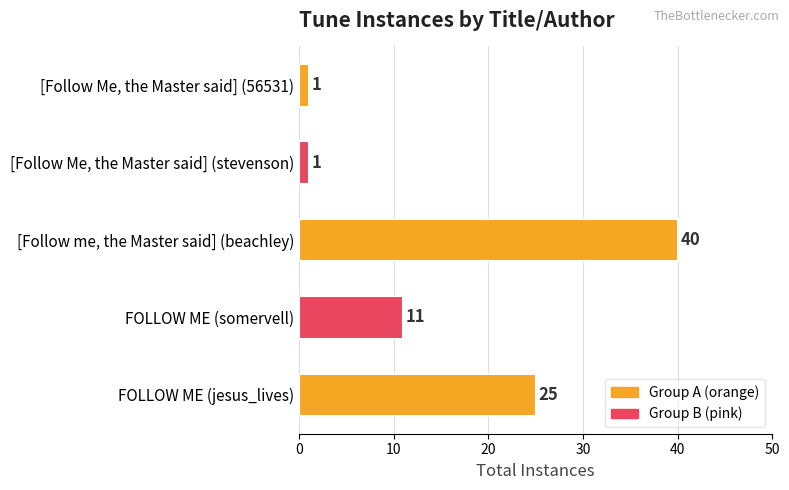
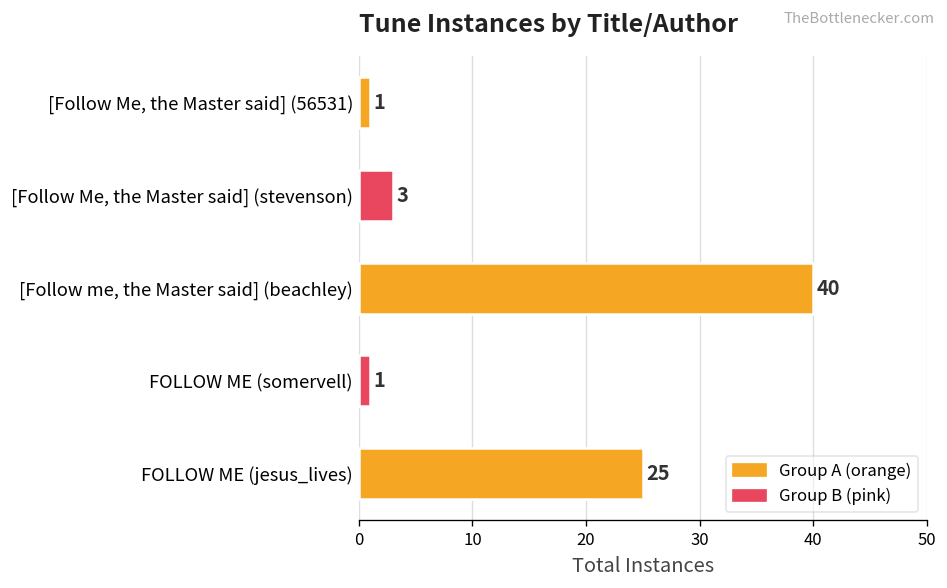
[Follow Me, the Master said] (stevenson): 1 -> 3
FOLLOW ME (somervell): 11 -> 1
